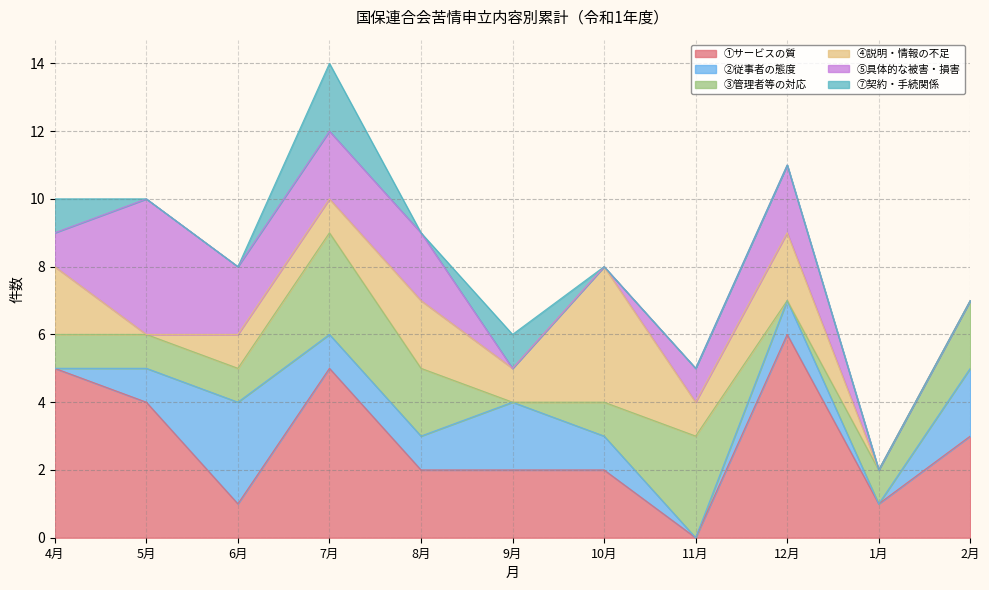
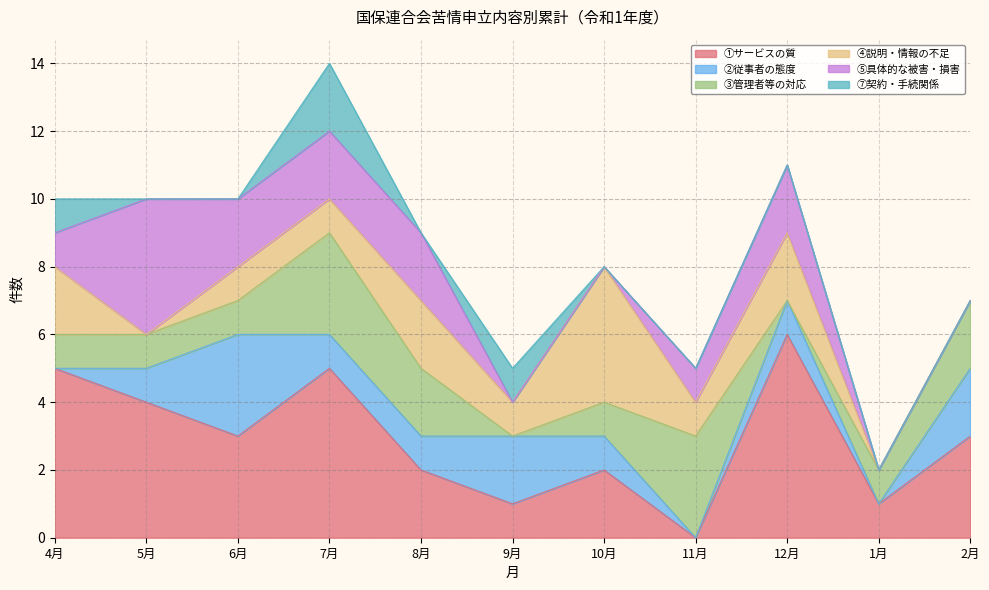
①サービスの質, 6月: 1 -> 3
①サービスの質, 9月: 2 -> 1
